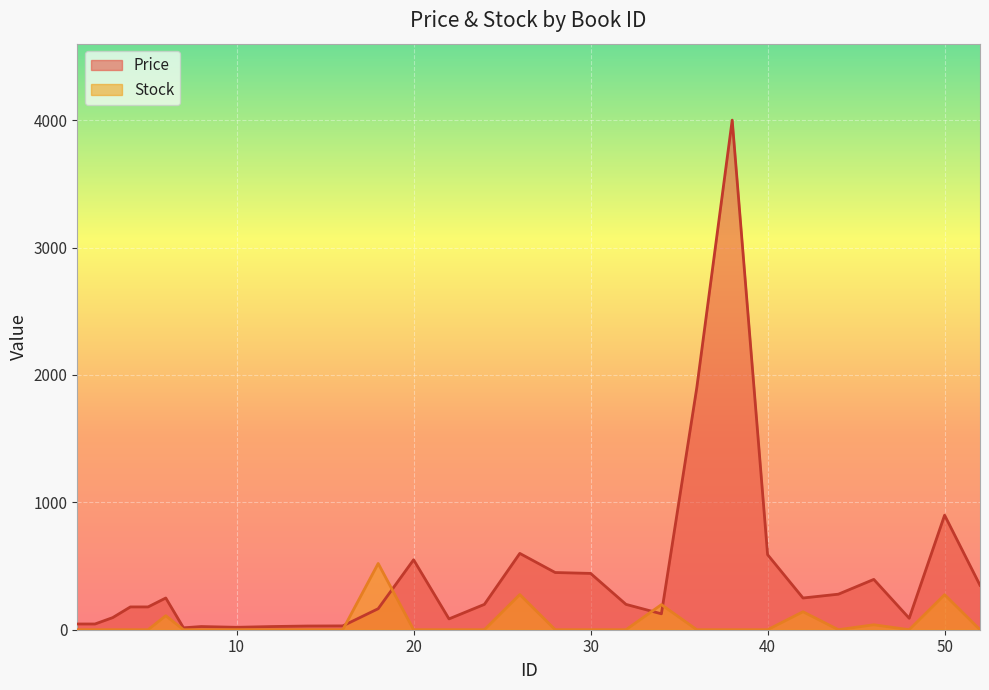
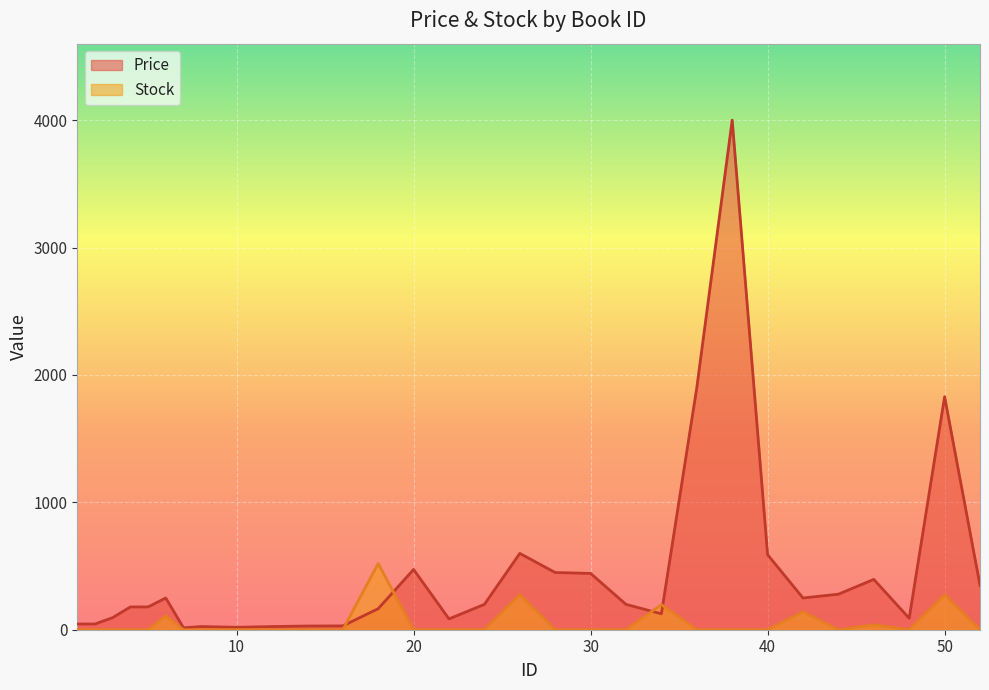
Price, 20: 550 -> 470
Price, 50: 900 -> 1830
